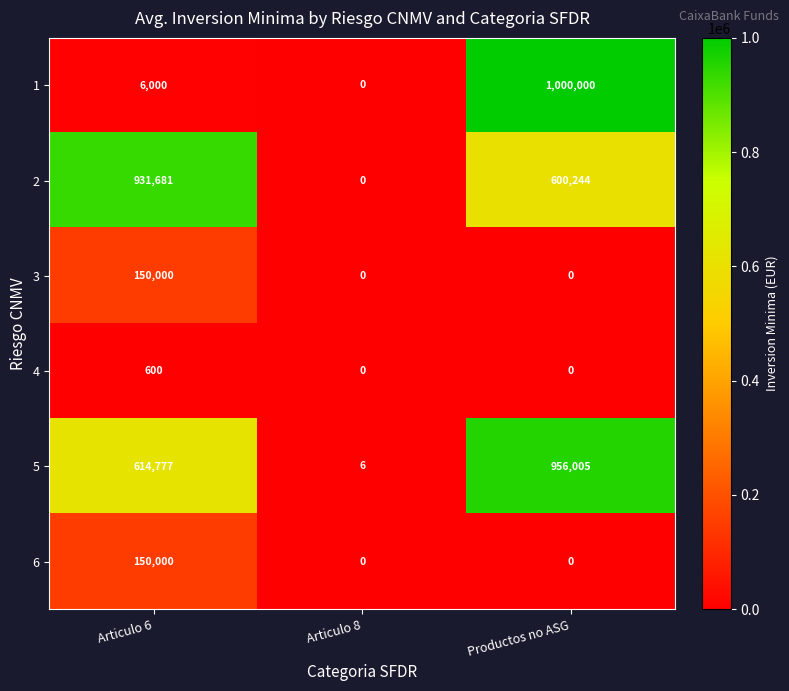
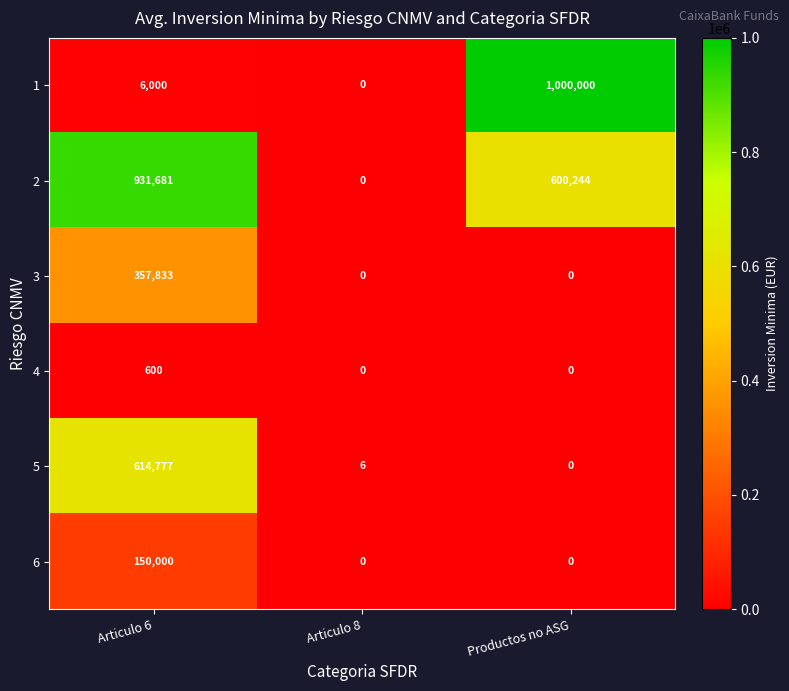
3, Articulo 6: 150,000 -> 357,833
5, Productos no ASG: 956,005 -> 0
